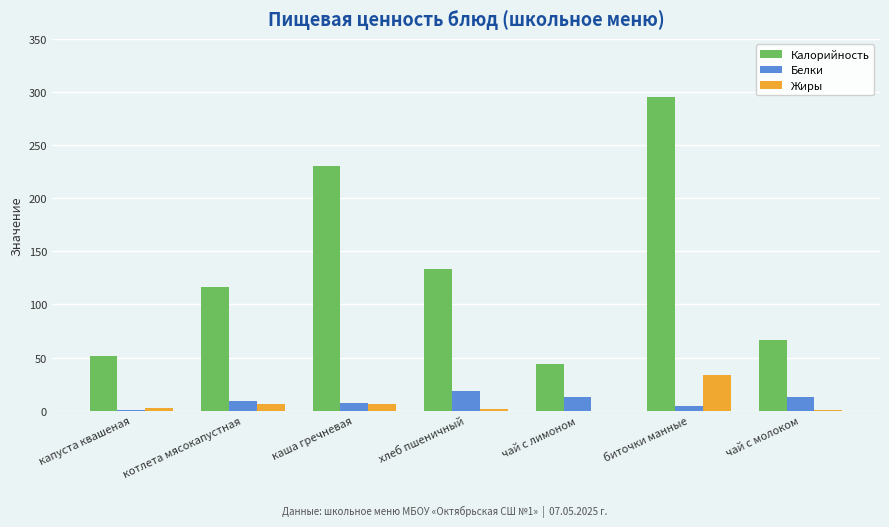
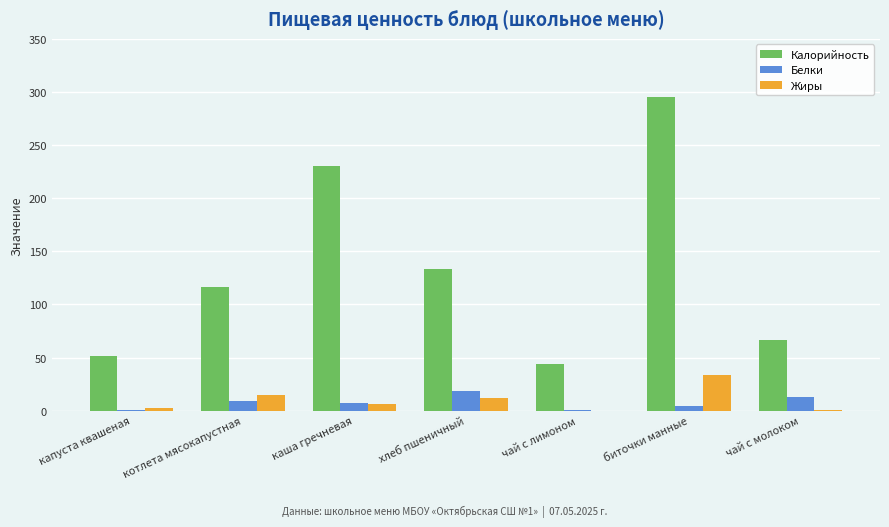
Жиры, котлета мясокапустная: 6 -> 15
Жиры, хлеб пшеничный: 1 -> 12
Белки, чай с лимоном: 13 -> 0
